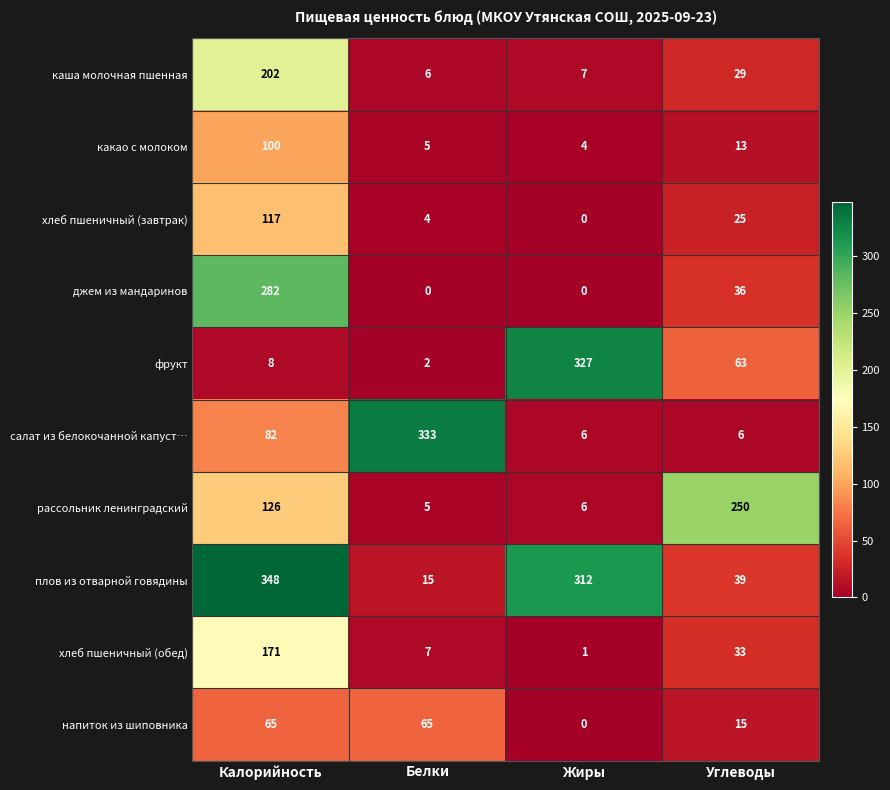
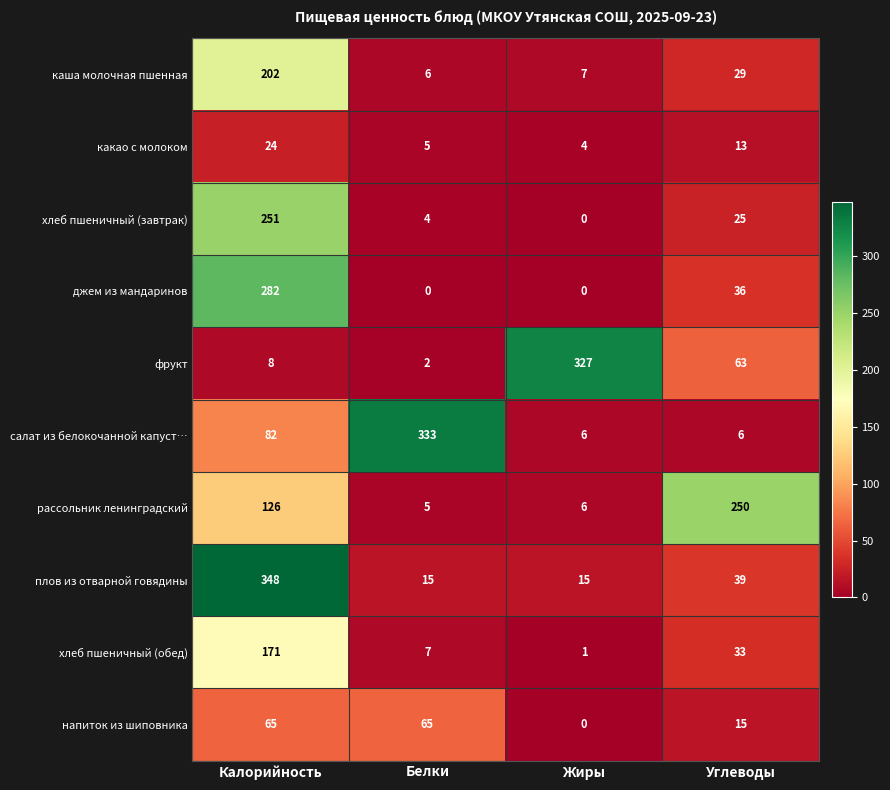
какао с молоком, Калорийность: 100 -> 24
хлеб пшеничный (завтрак), Калорийность: 117 -> 251
плов из отварной говядины, Жиры: 312 -> 15
